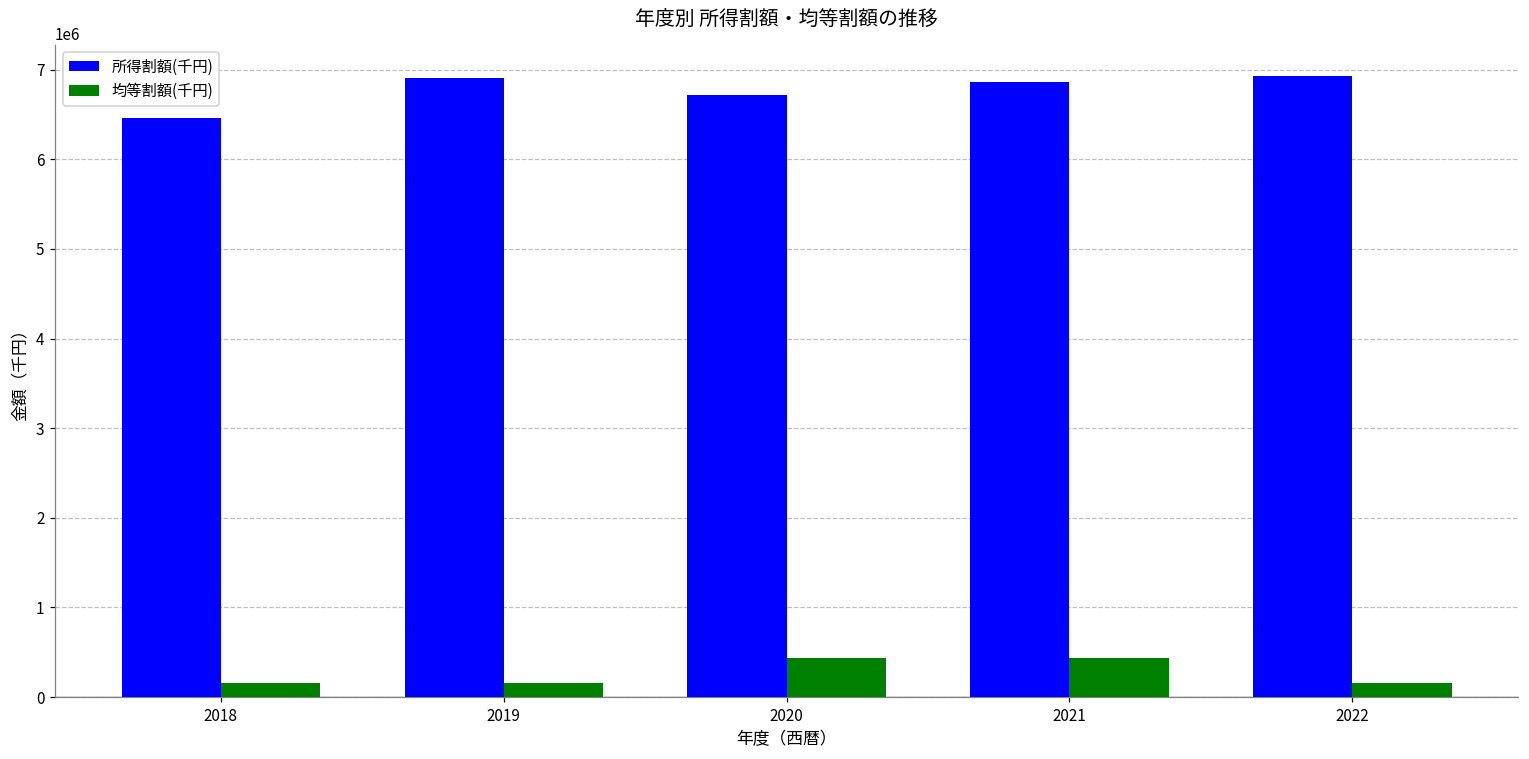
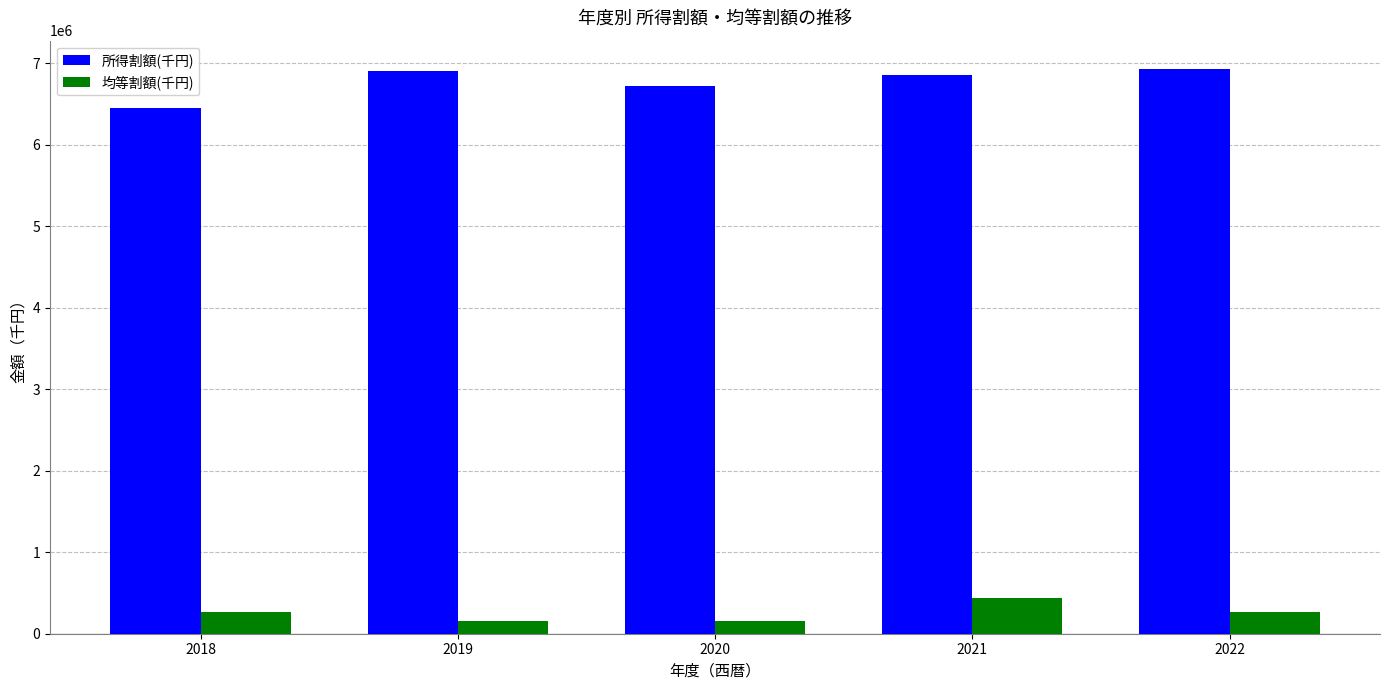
均等割額(千円), 2018: 200000 -> 300000
均等割額(千円), 2020: 400000 -> 200000
均等割額(千円), 2022: 200000 -> 300000
